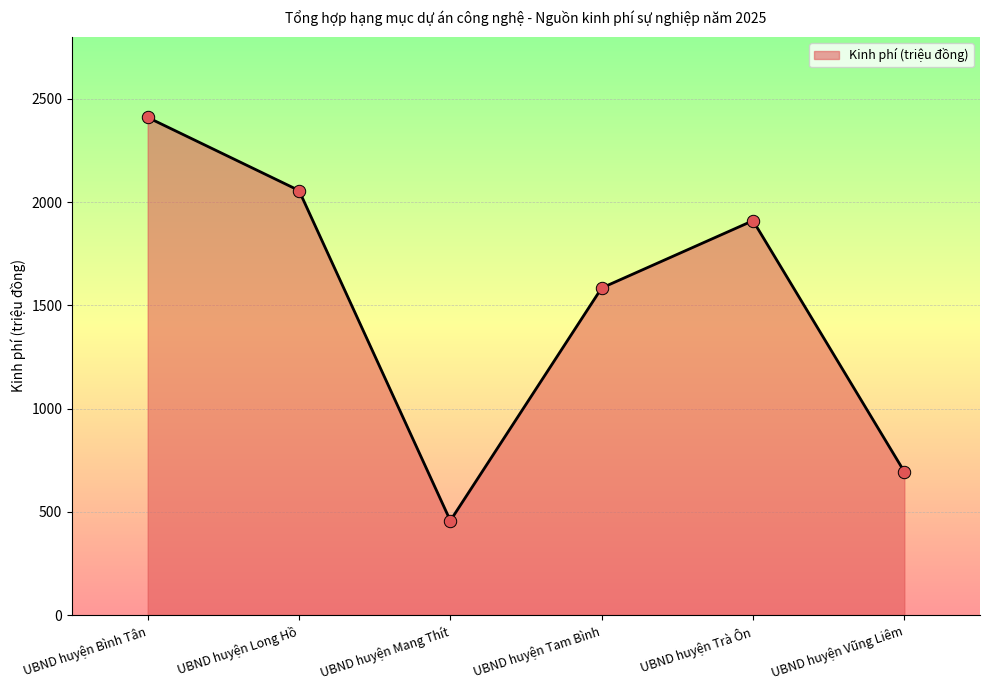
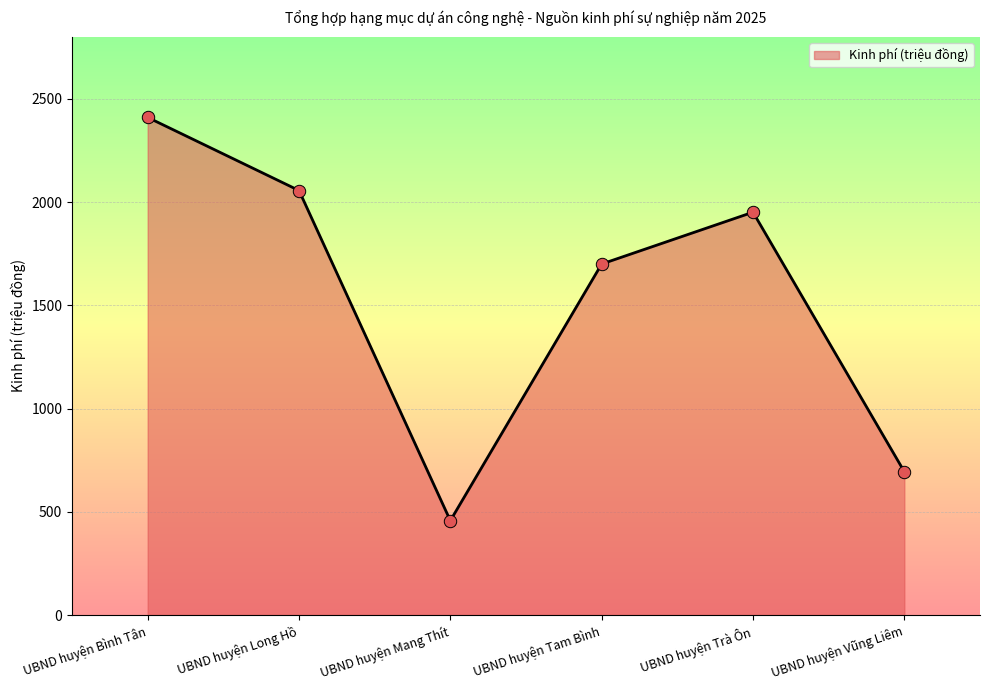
UBND huyện Tam Bình: 1580 -> 1700
UBND huyện Trà Ôn: 1910 -> 1950
